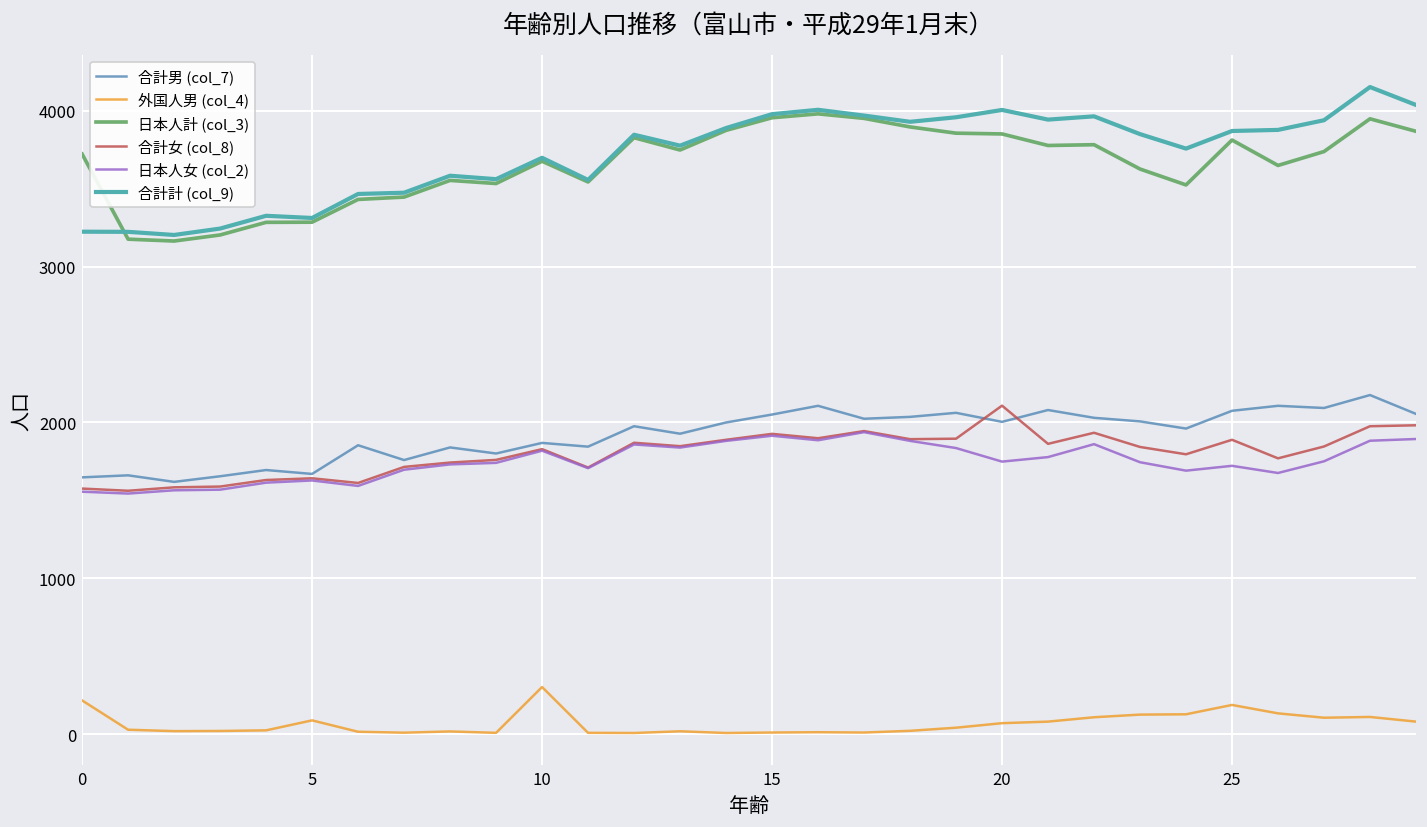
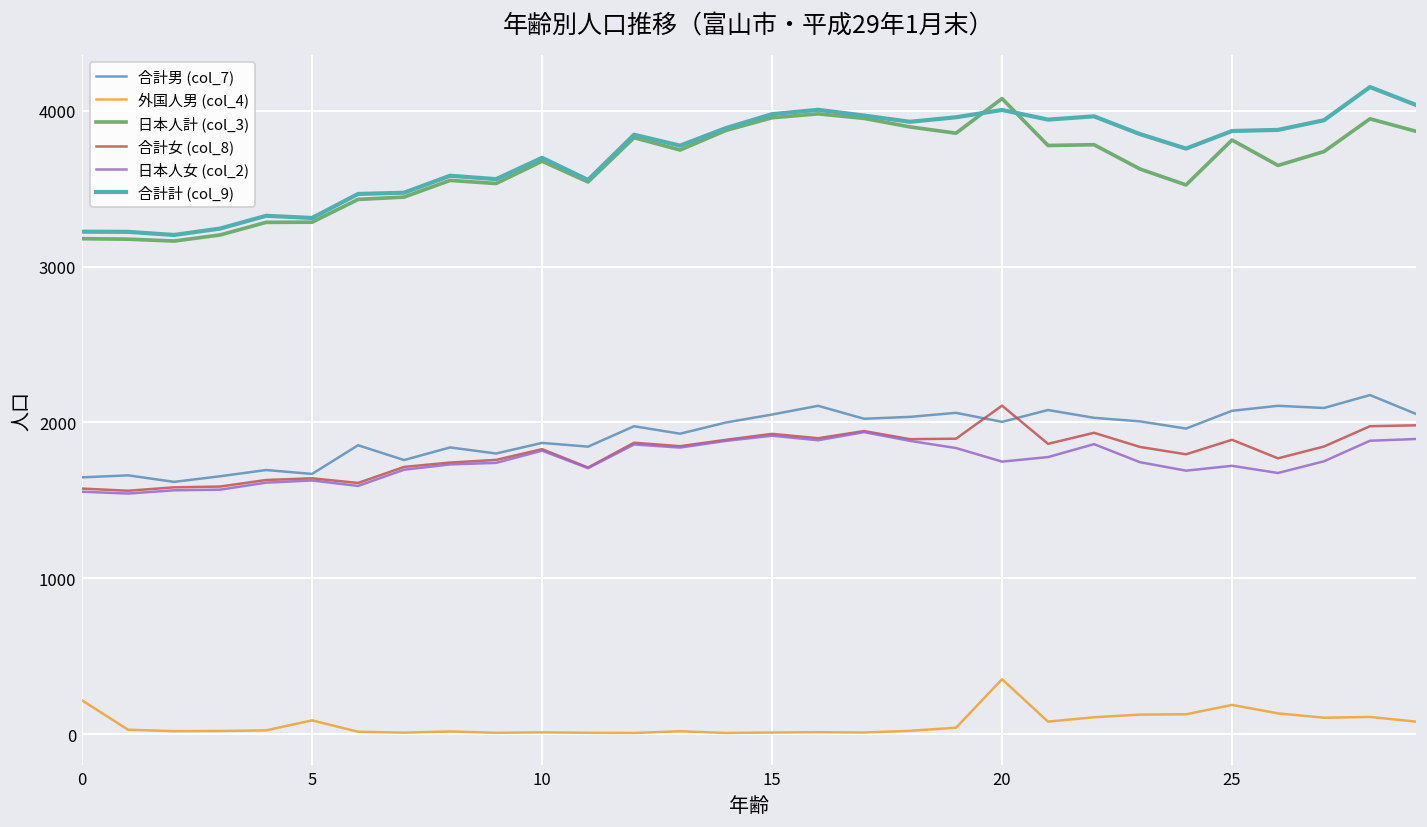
日本人計 (col_3), 0: 3720 -> 3180
外国人男 (col_4), 10: 300 -> 10
外国人男 (col_4), 20: 70 -> 350
日本人計 (col_3), 20: 3850 -> 4080
